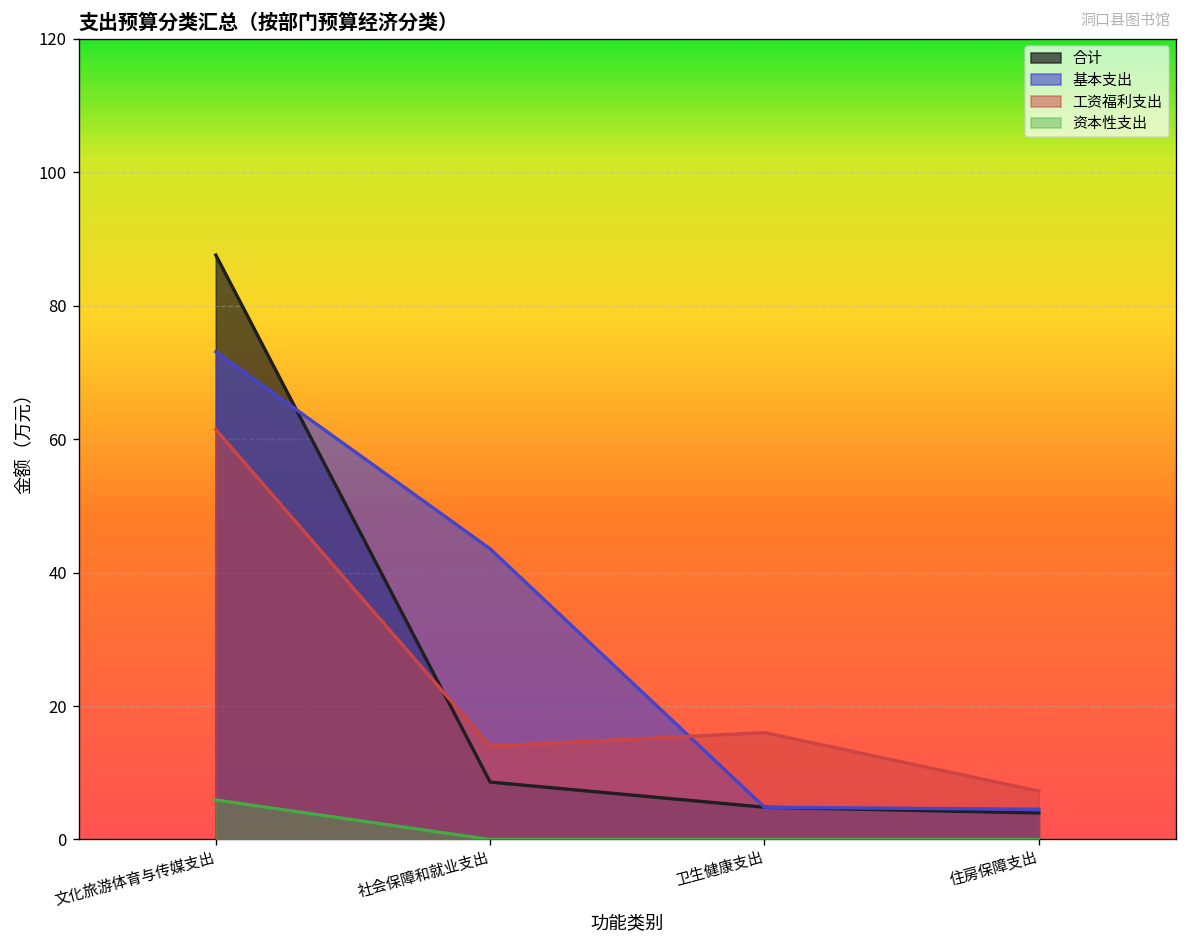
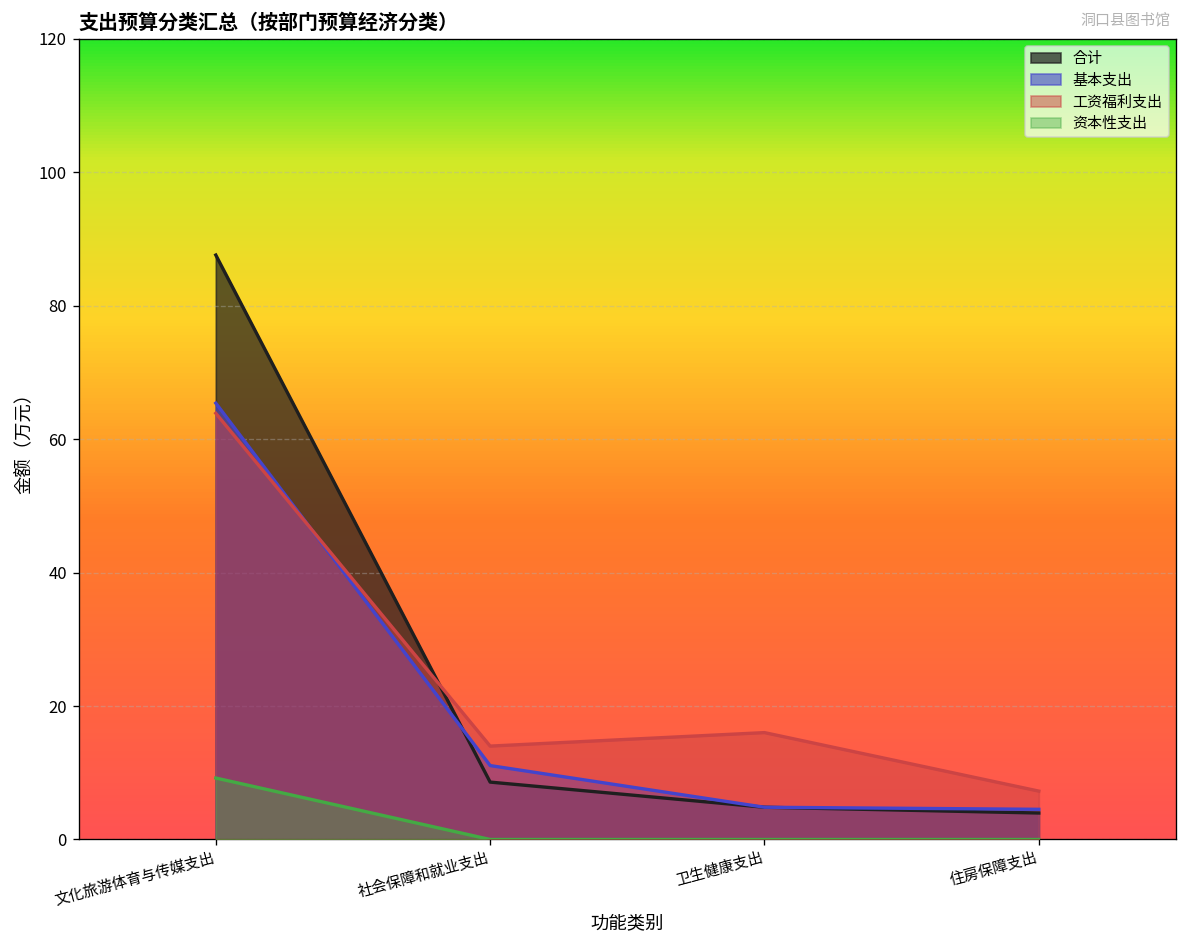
基本支出, 文化旅游体育与传媒支出: 73 -> 65
工资福利支出, 文化旅游体育与传媒支出: 61 -> 64
资本性支出, 文化旅游体育与传媒支出: 6 -> 9
基本支出, 社会保障和就业支出: 44 -> 11
